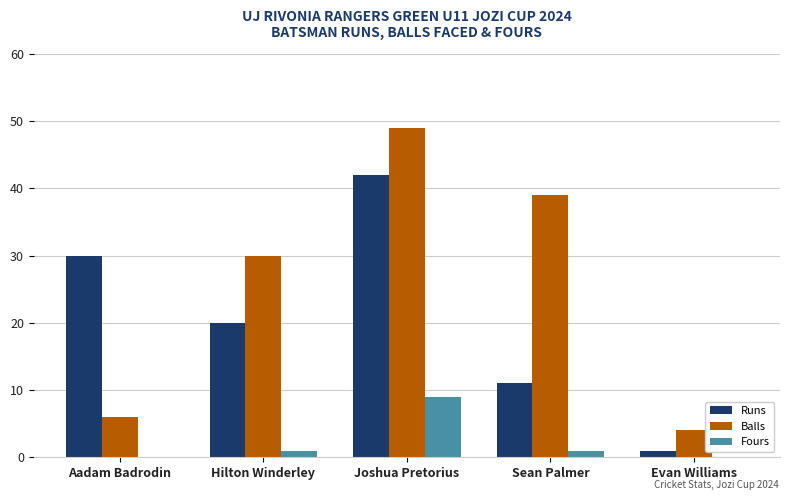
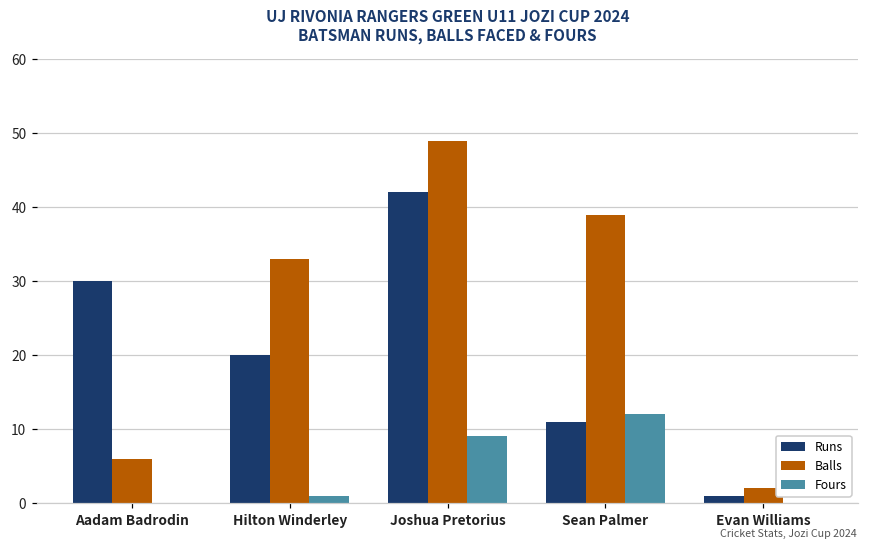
Balls, Hilton Winderley: 30 -> 33
Fours, Sean Palmer: 1 -> 12
Balls, Evan Williams: 4 -> 2
